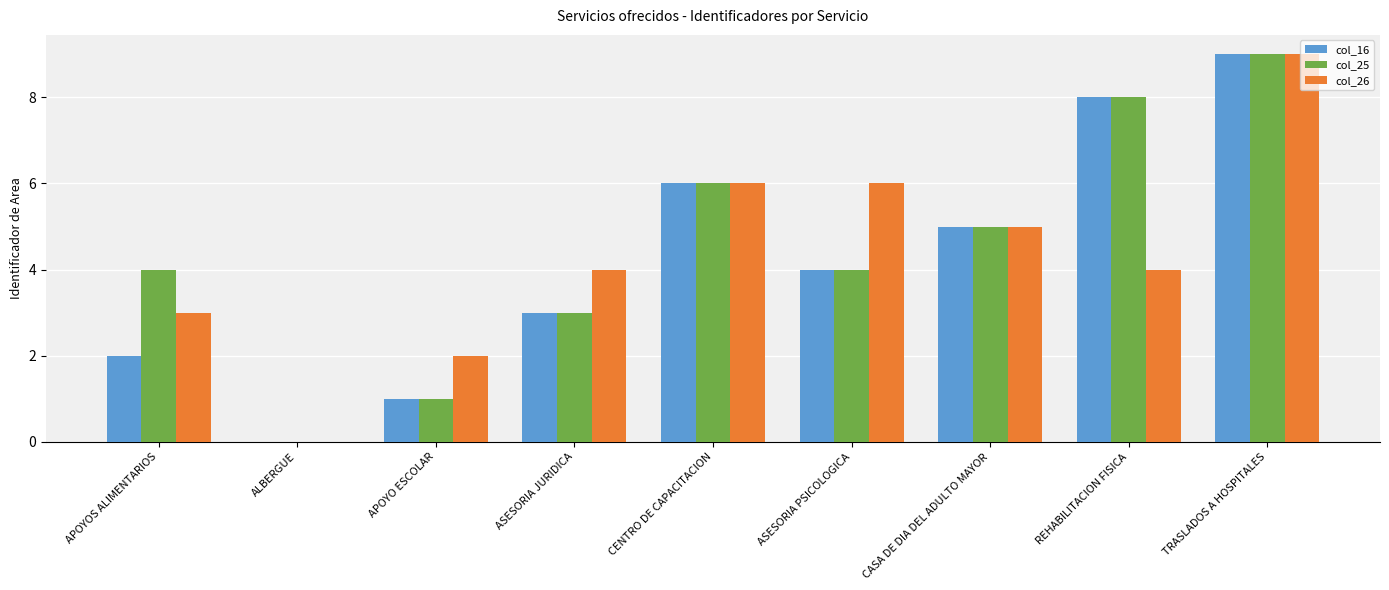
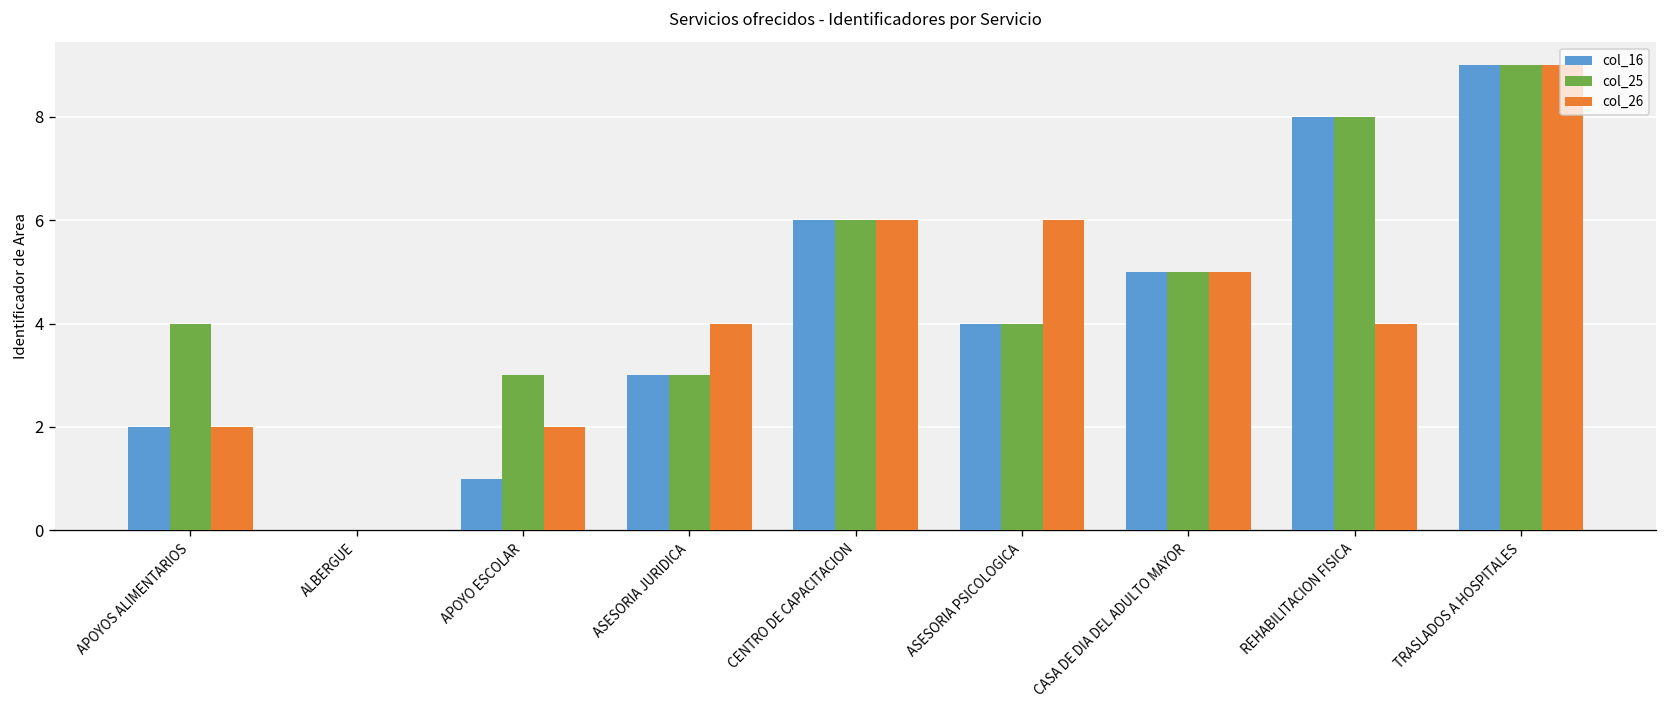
col_26, APOYOS ALIMENTARIOS: 3.0 -> 2.0
col_25, APOYO ESCOLAR: 1.0 -> 3.0
